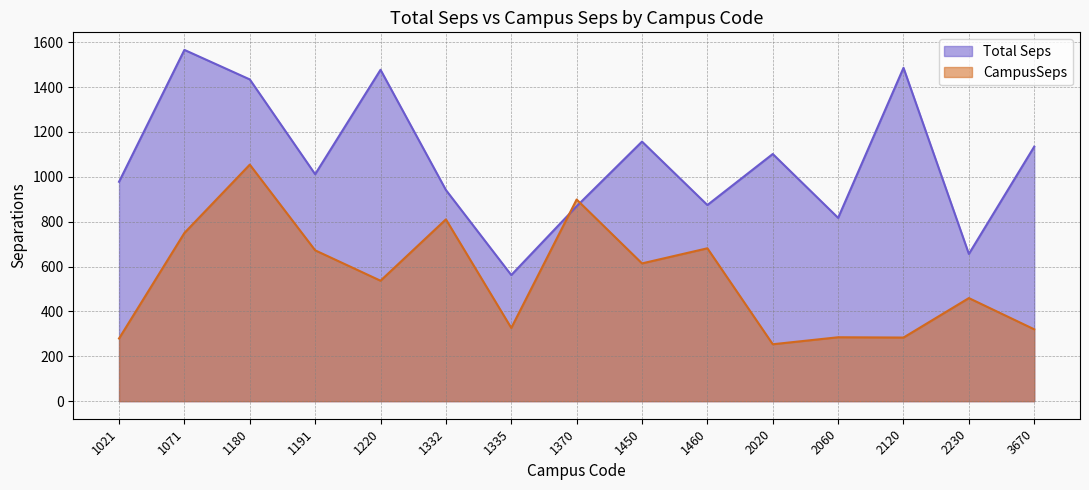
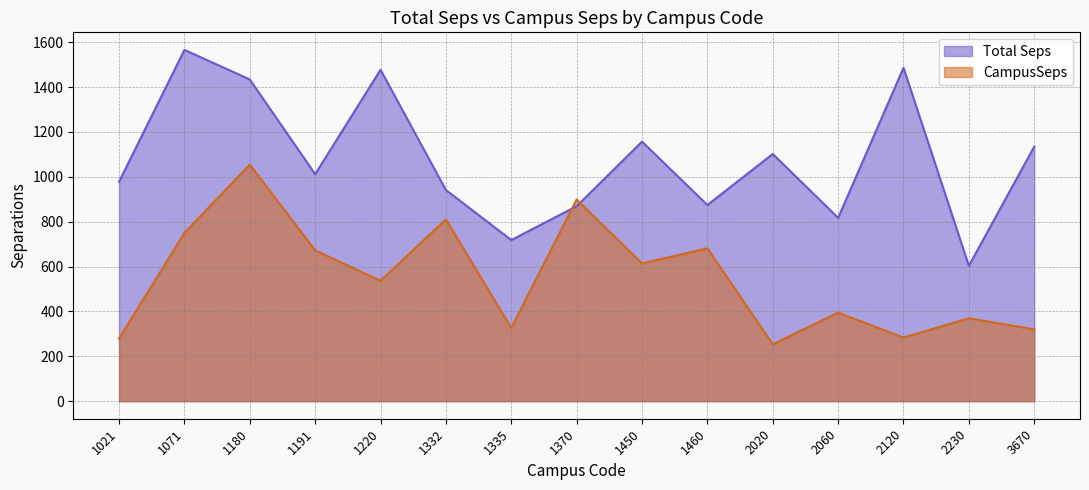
Total Seps, 1335: 560 -> 720
CampusSeps, 2060: 280 -> 390
Total Seps, 2230: 660 -> 600
CampusSeps, 2230: 460 -> 370
